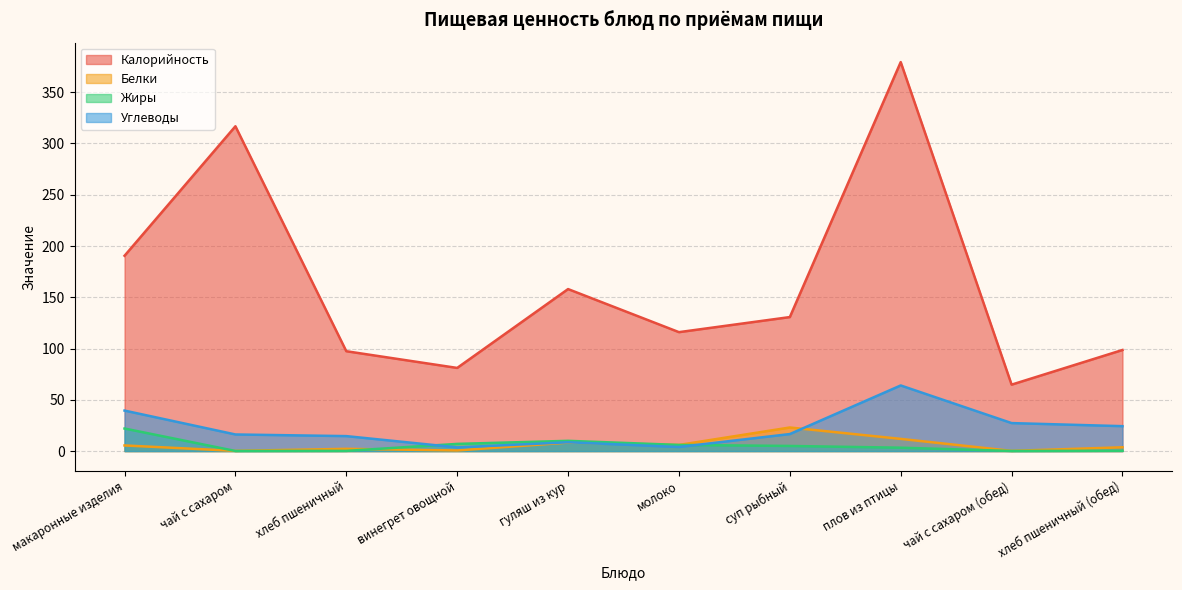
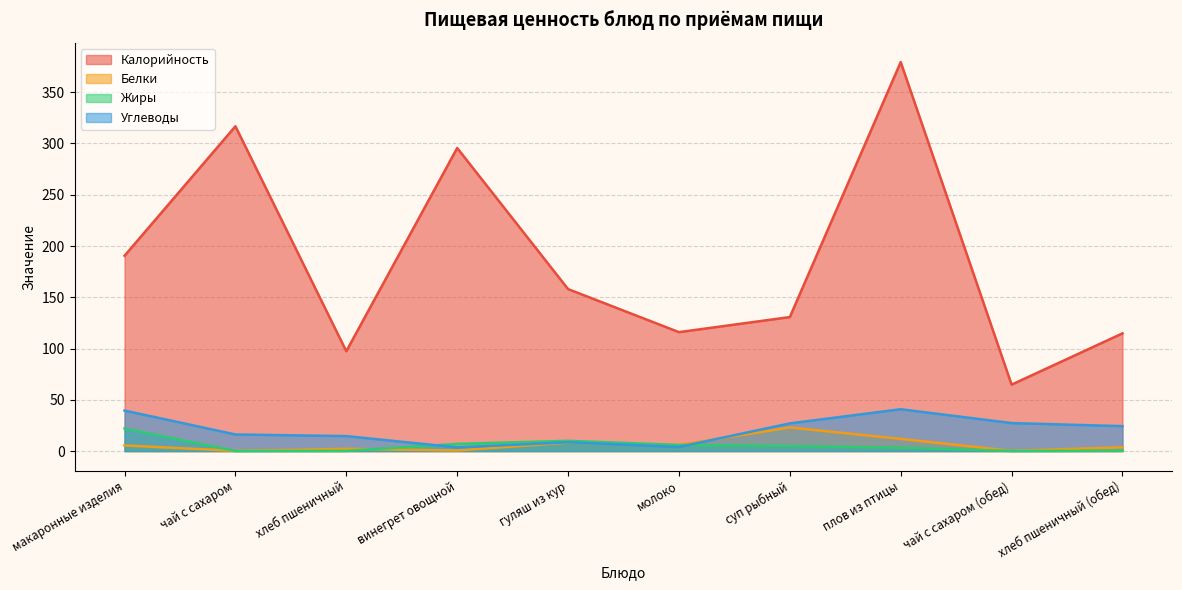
Калорийность, винегрет овощной: 81 -> 296
Углеводы, суп рыбный: 17 -> 27
Углеводы, плов из птицы: 64 -> 41
Калорийность, хлеб пшеничный (обед): 99 -> 115
